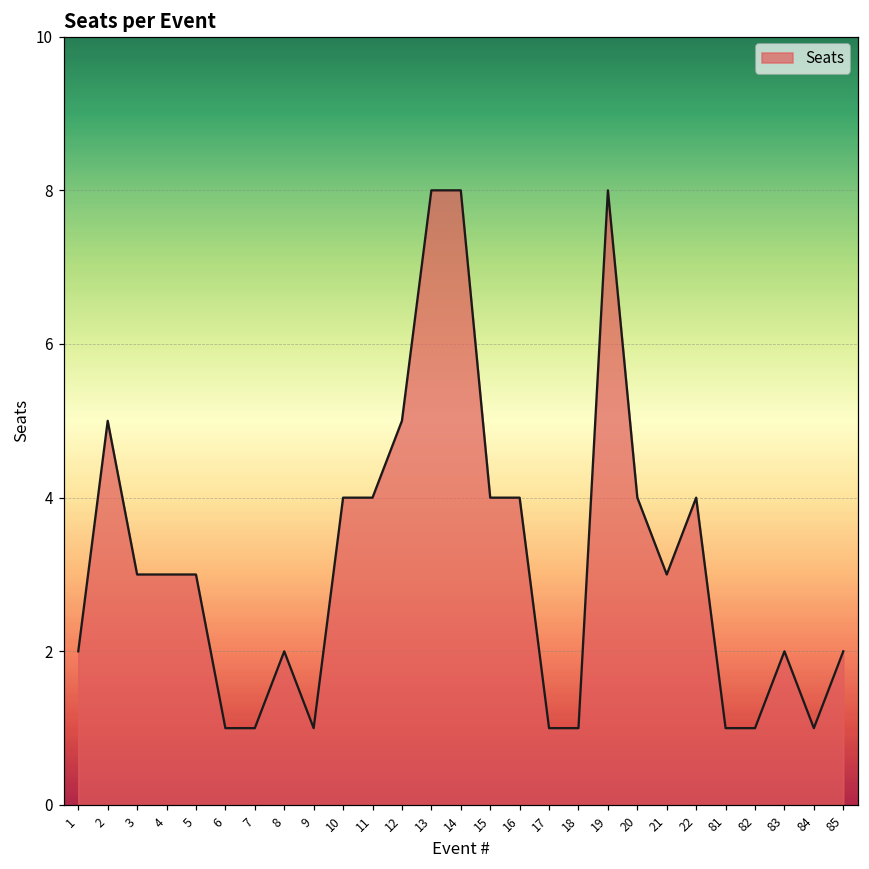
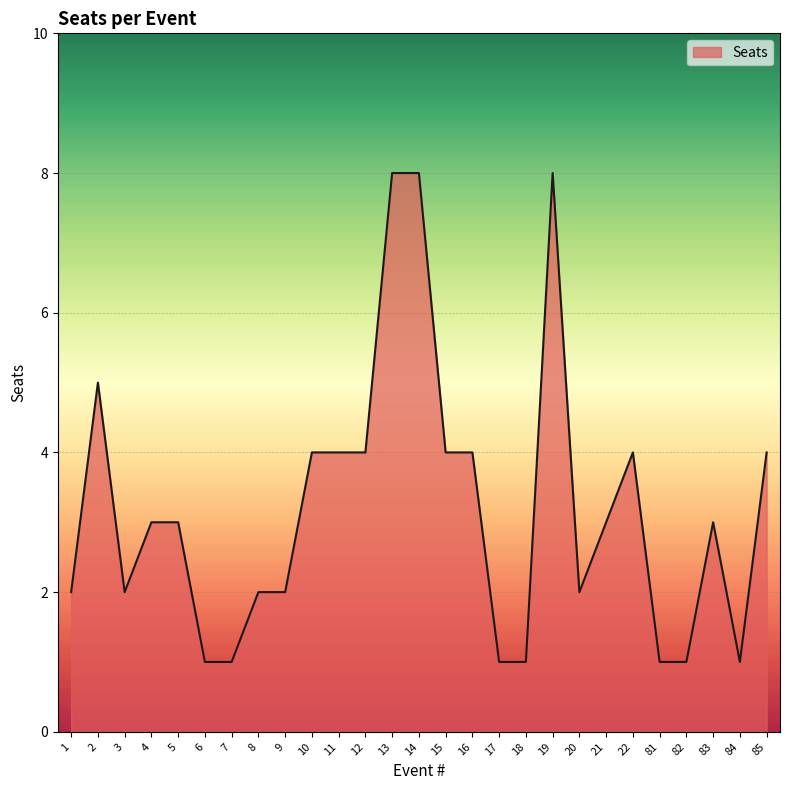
3: 3 -> 2
9: 1 -> 2
12: 5 -> 4
20: 4 -> 2
83: 2 -> 3
85: 2 -> 4
